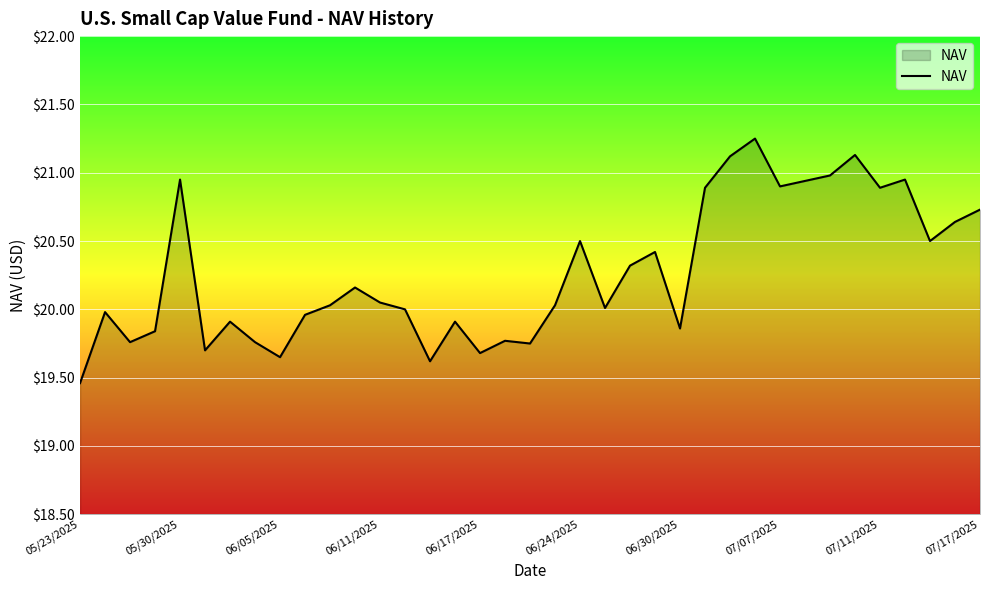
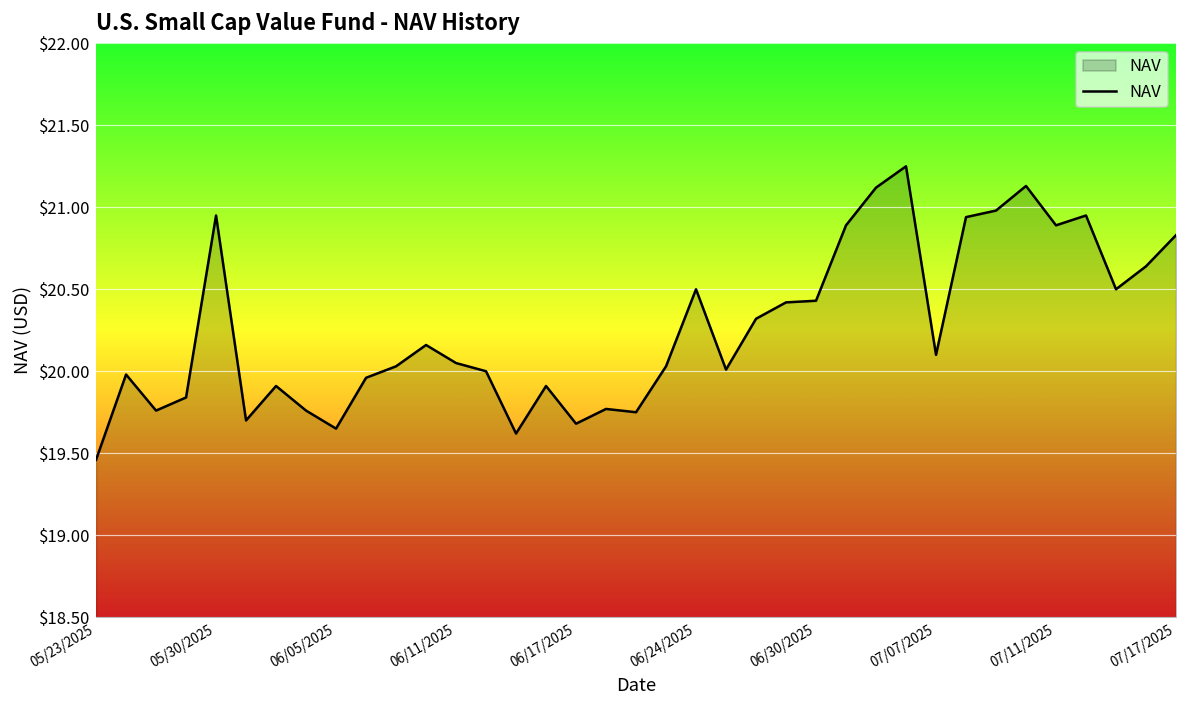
06/30/2025: $19.86 -> $20.43
07/07/2025: $20.9 -> $20.1
07/17/2025: $20.73 -> $20.83
